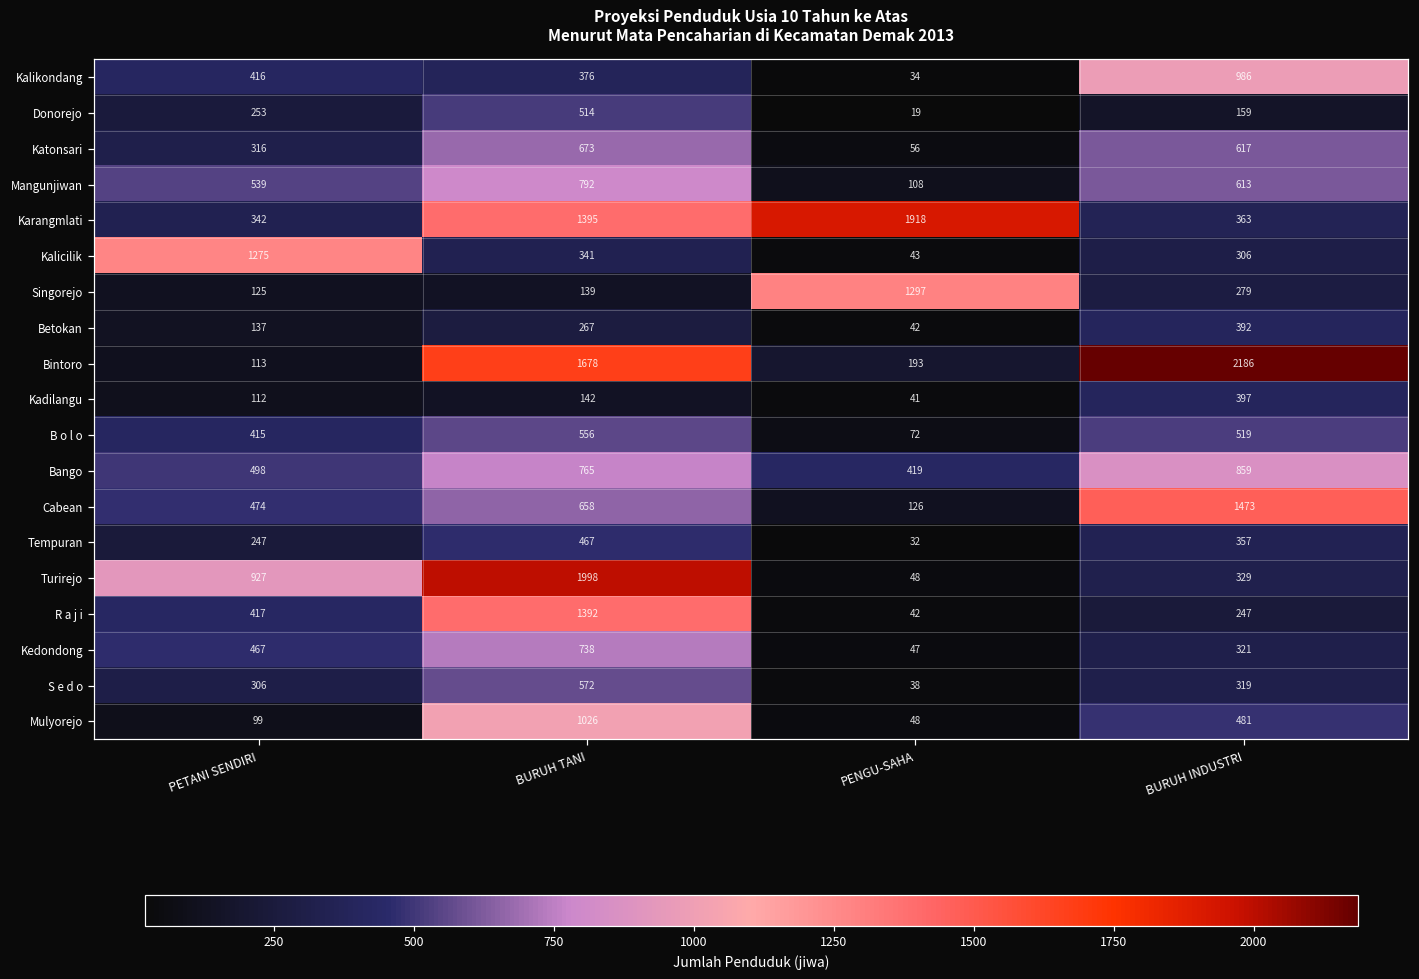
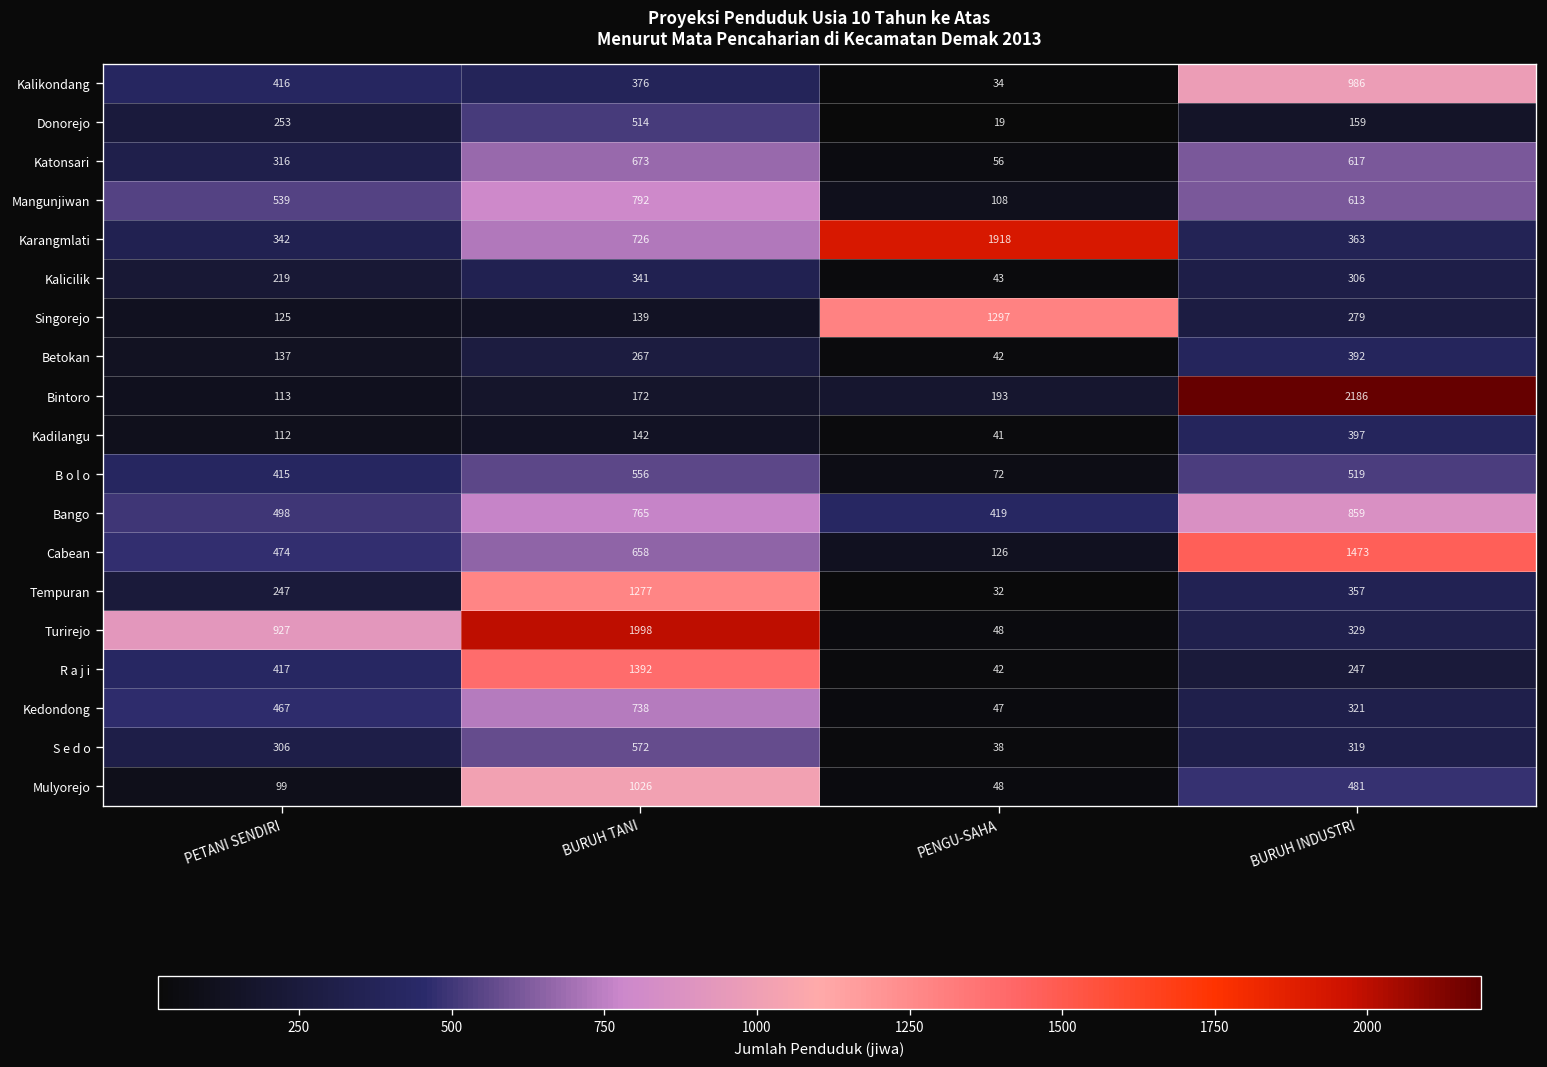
Karangmlati, BURUH TANI: 1395 -> 726
Kalicilik, PETANI SENDIRI: 1275 -> 219
Bintoro, BURUH TANI: 1678 -> 172
Tempuran, BURUH TANI: 467 -> 1277
